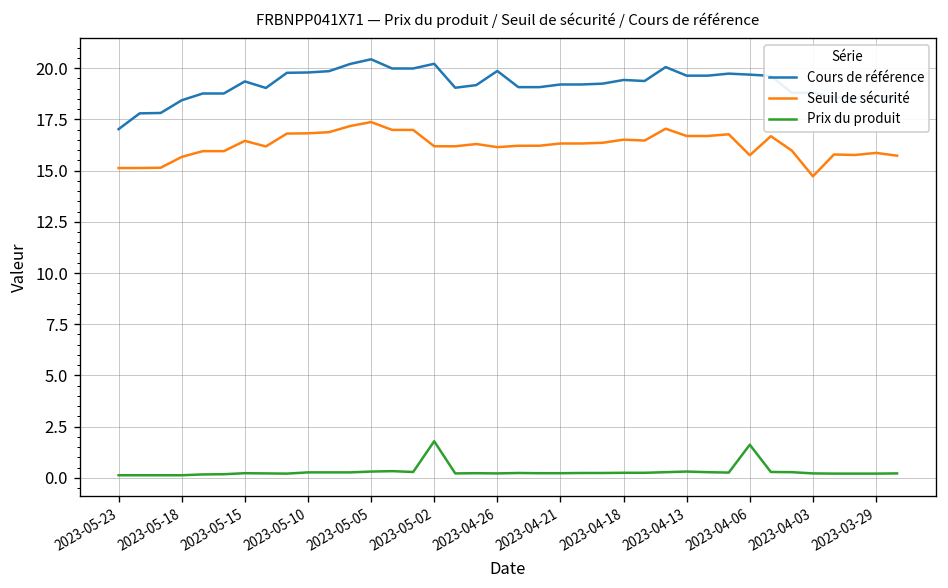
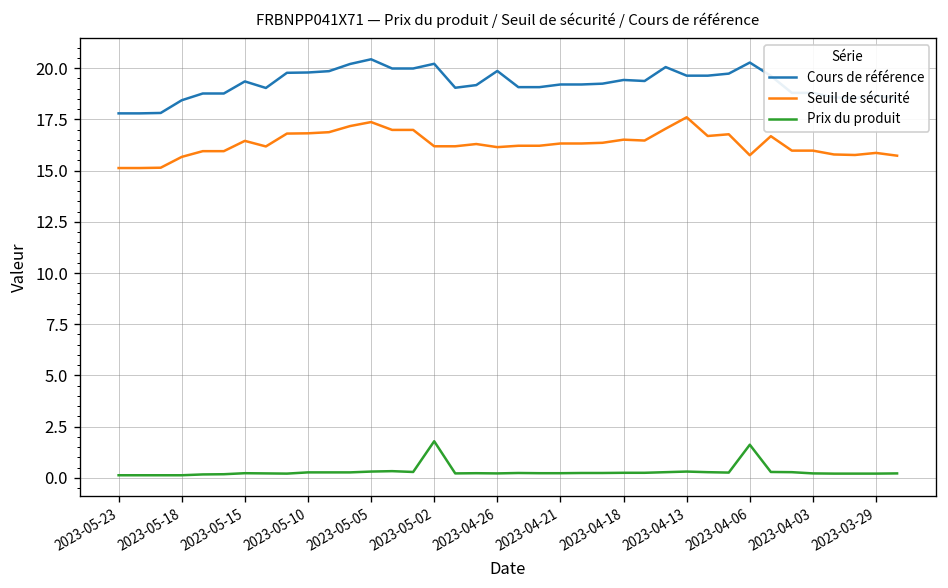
Cours de référence, 2023-05-23: 17.0 -> 17.8
Seuil de sécurité, 2023-04-13: 16.7 -> 17.6
Cours de référence, 2023-04-06: 19.7 -> 20.3
Seuil de sécurité, 2023-04-03: 14.7 -> 16.0
